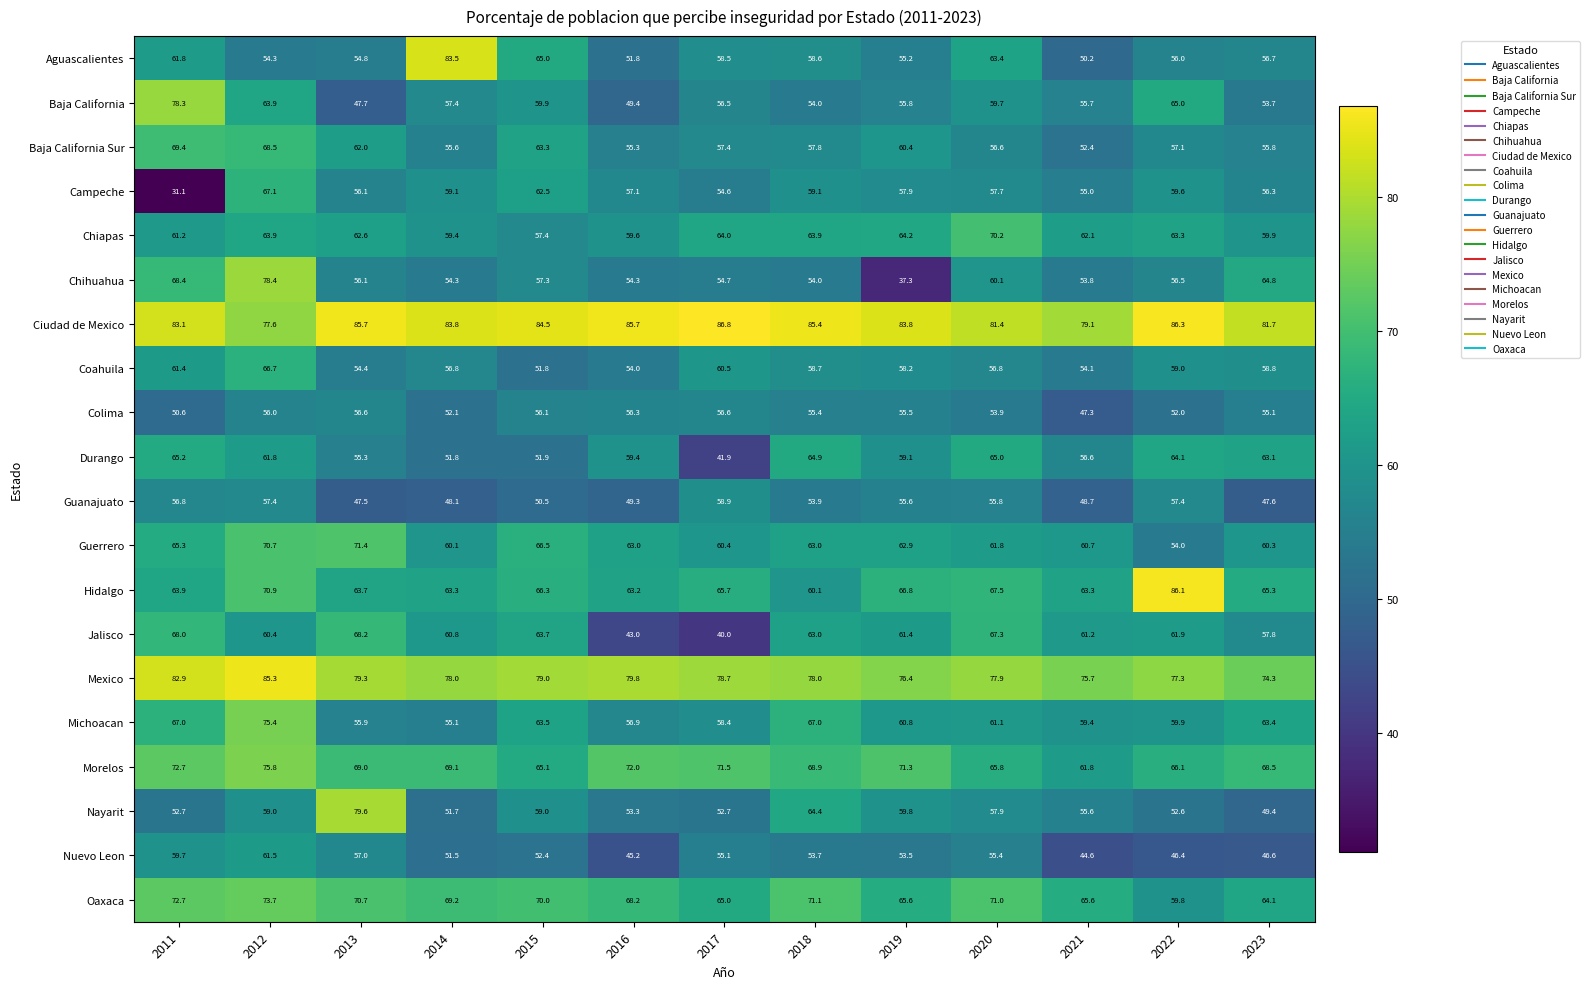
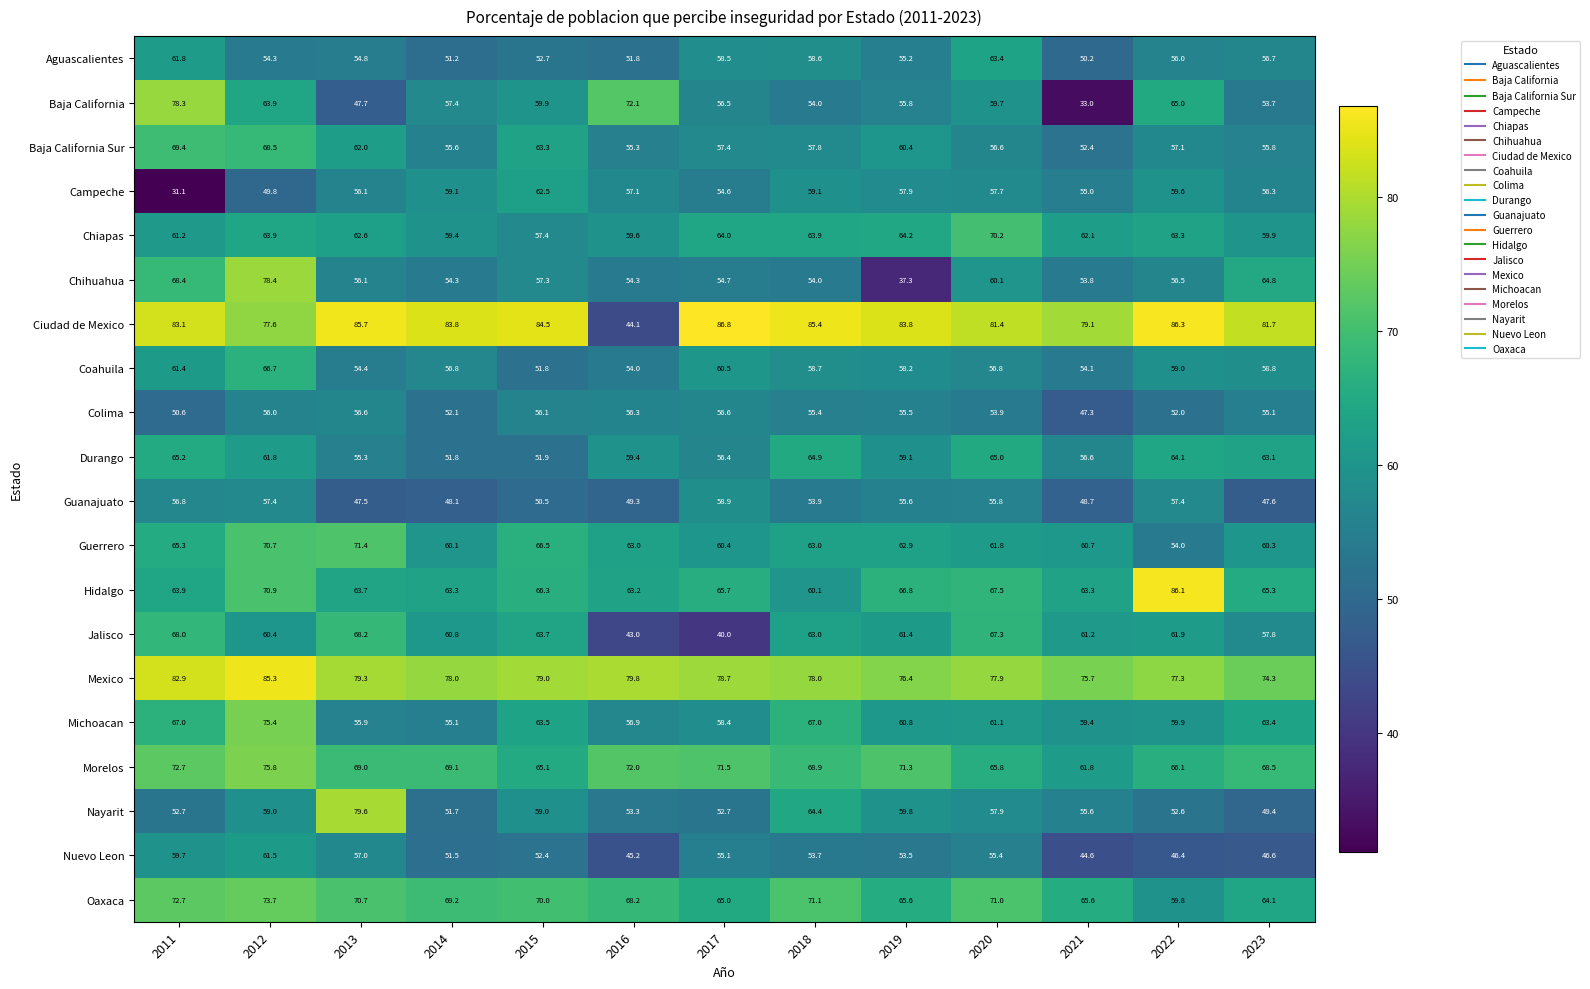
Aguascalientes, 2014: 83.5 -> 51.2
Aguascalientes, 2015: 65.0 -> 52.7
Baja California, 2016: 49.4 -> 72.1
Baja California, 2021: 55.7 -> 33.0
Campeche, 2012: 67.1 -> 49.8
Ciudad de Mexico, 2016: 85.7 -> 44.1
Durango, 2017: 41.9 -> 56.4
